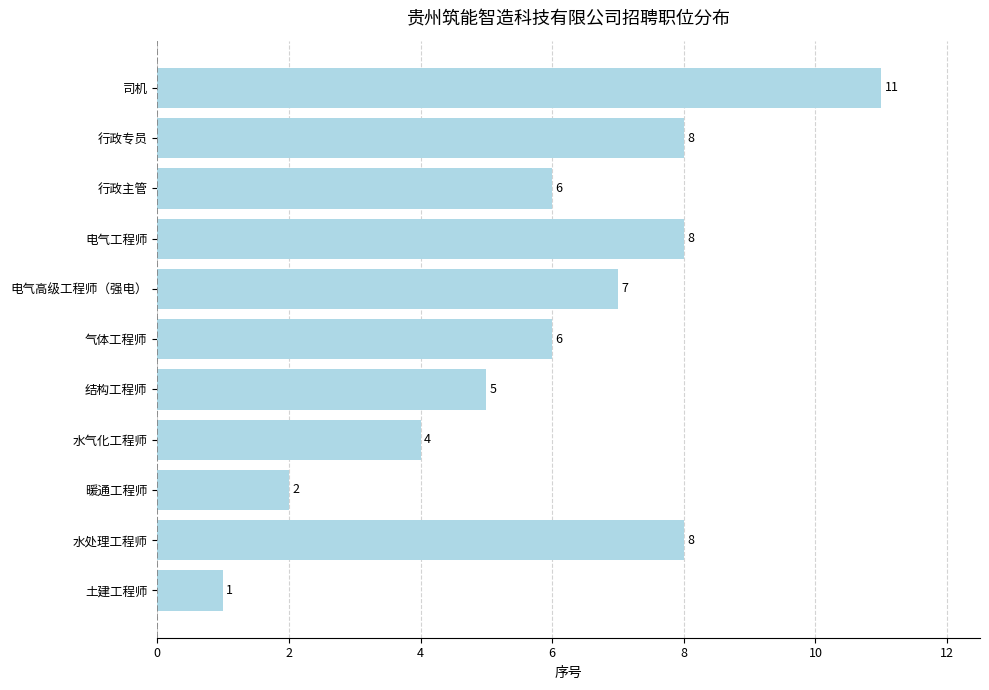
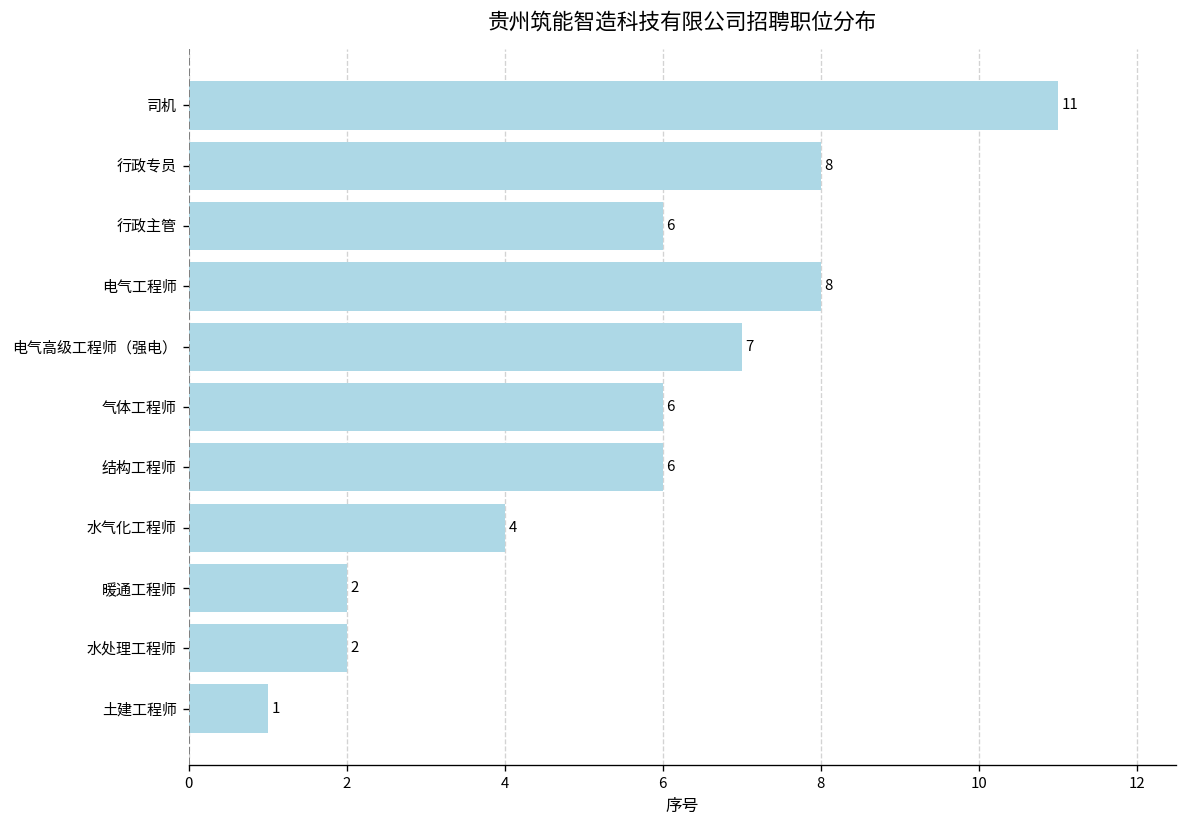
结构工程师: 5 -> 6
水处理工程师: 8 -> 2
